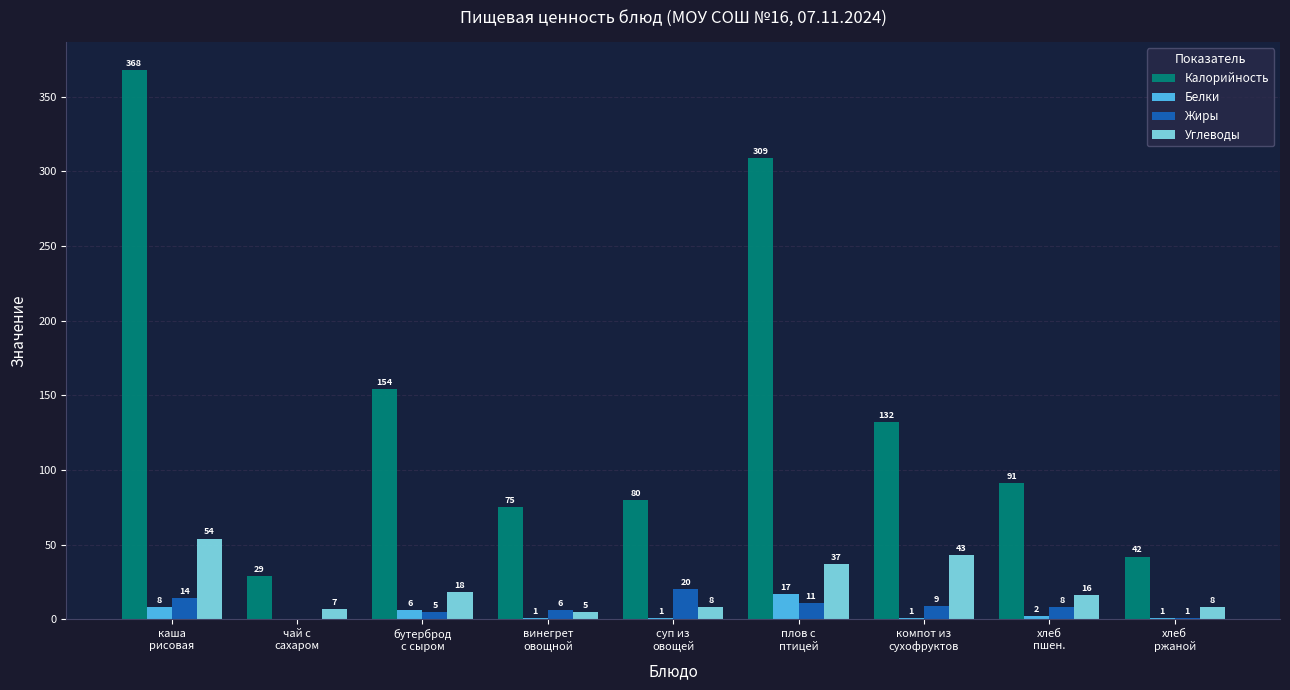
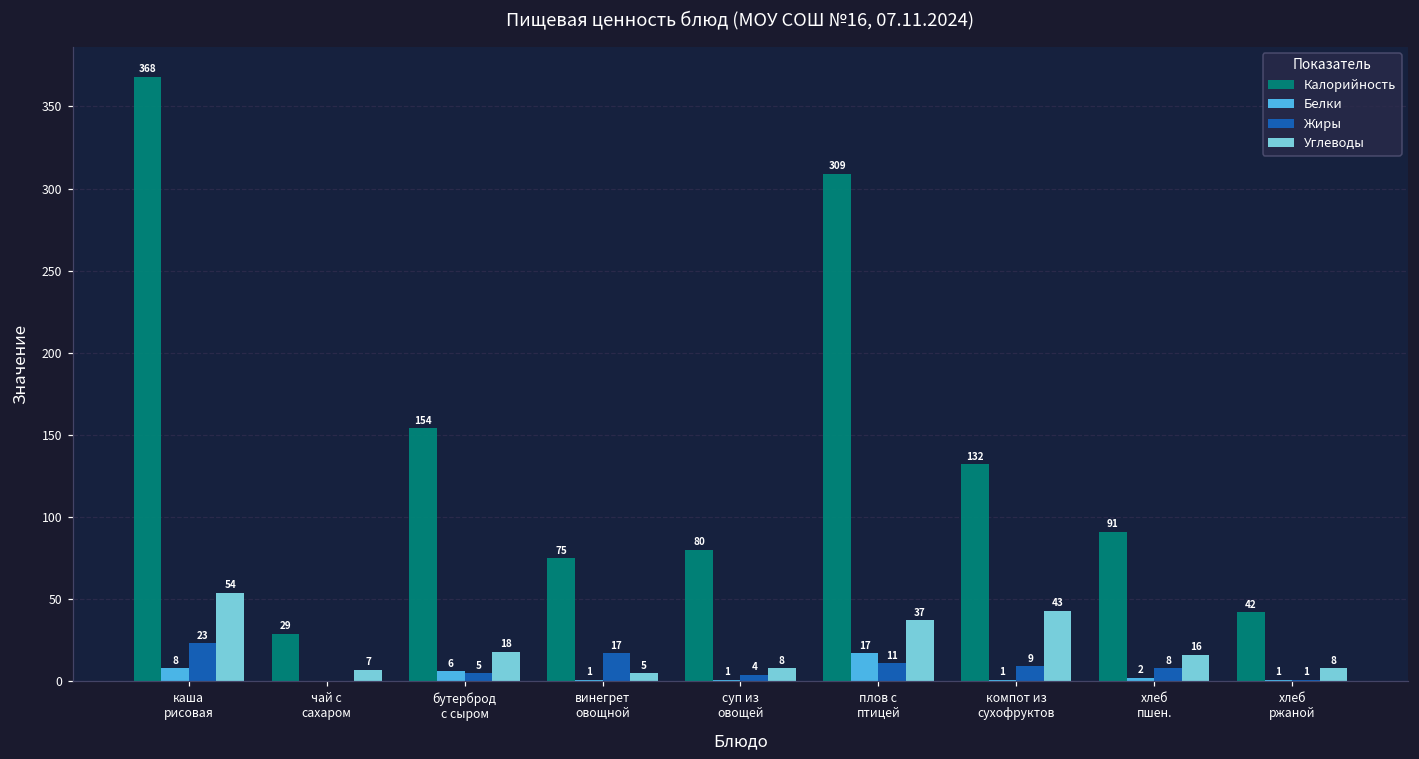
Жиры, каша рисовая: 14 -> 23
Жиры, винегрет овощной: 6 -> 17
Жиры, суп из овощей: 20 -> 4
